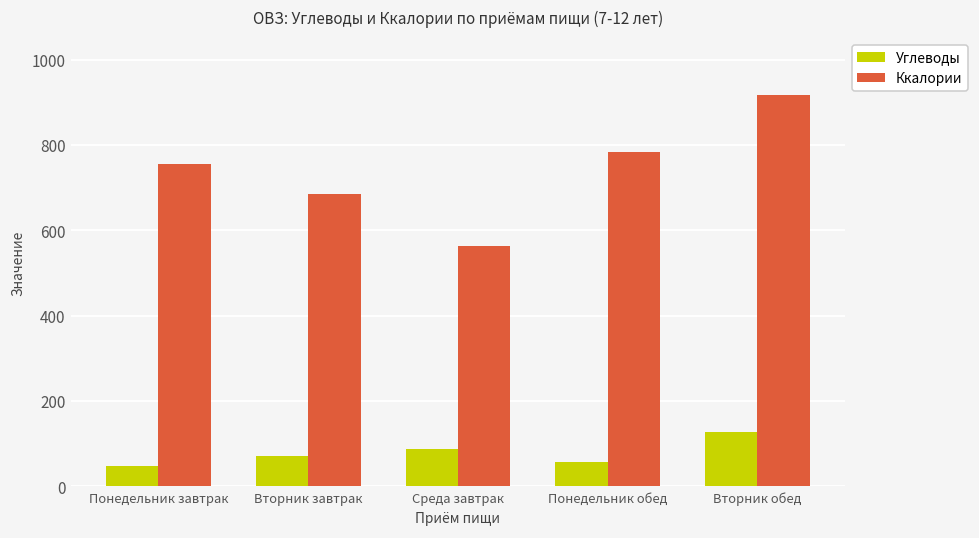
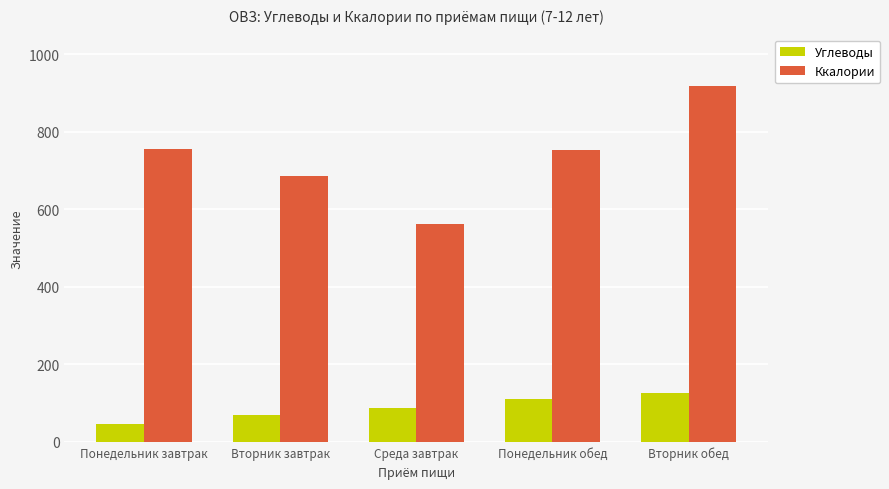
Углеводы, Понедельник обед: 60 -> 110
Ккалории, Понедельник обед: 780 -> 750
